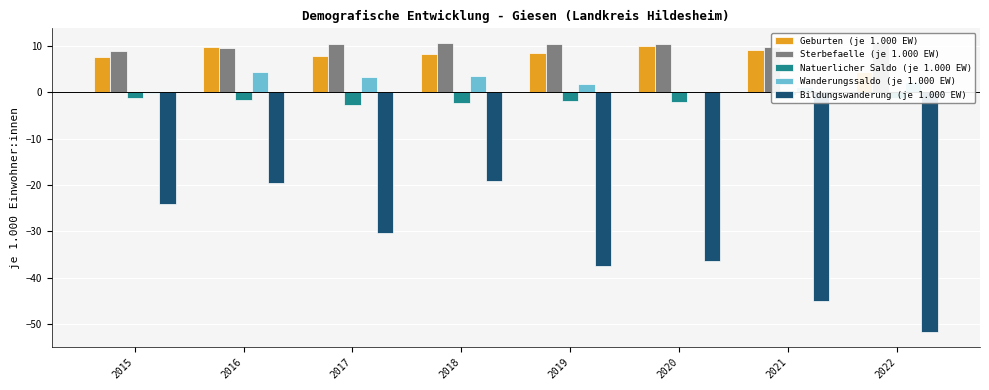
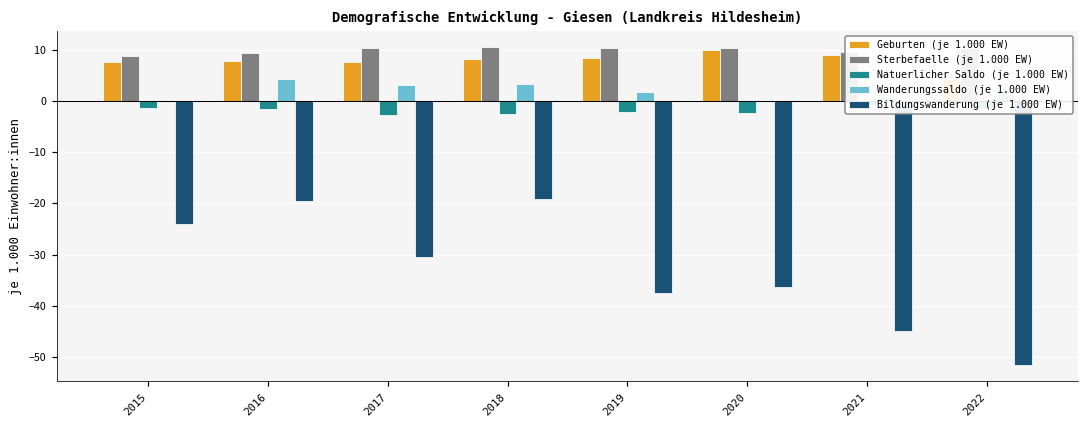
Geburten (je 1.000 EW), 2016: 10 -> 8
